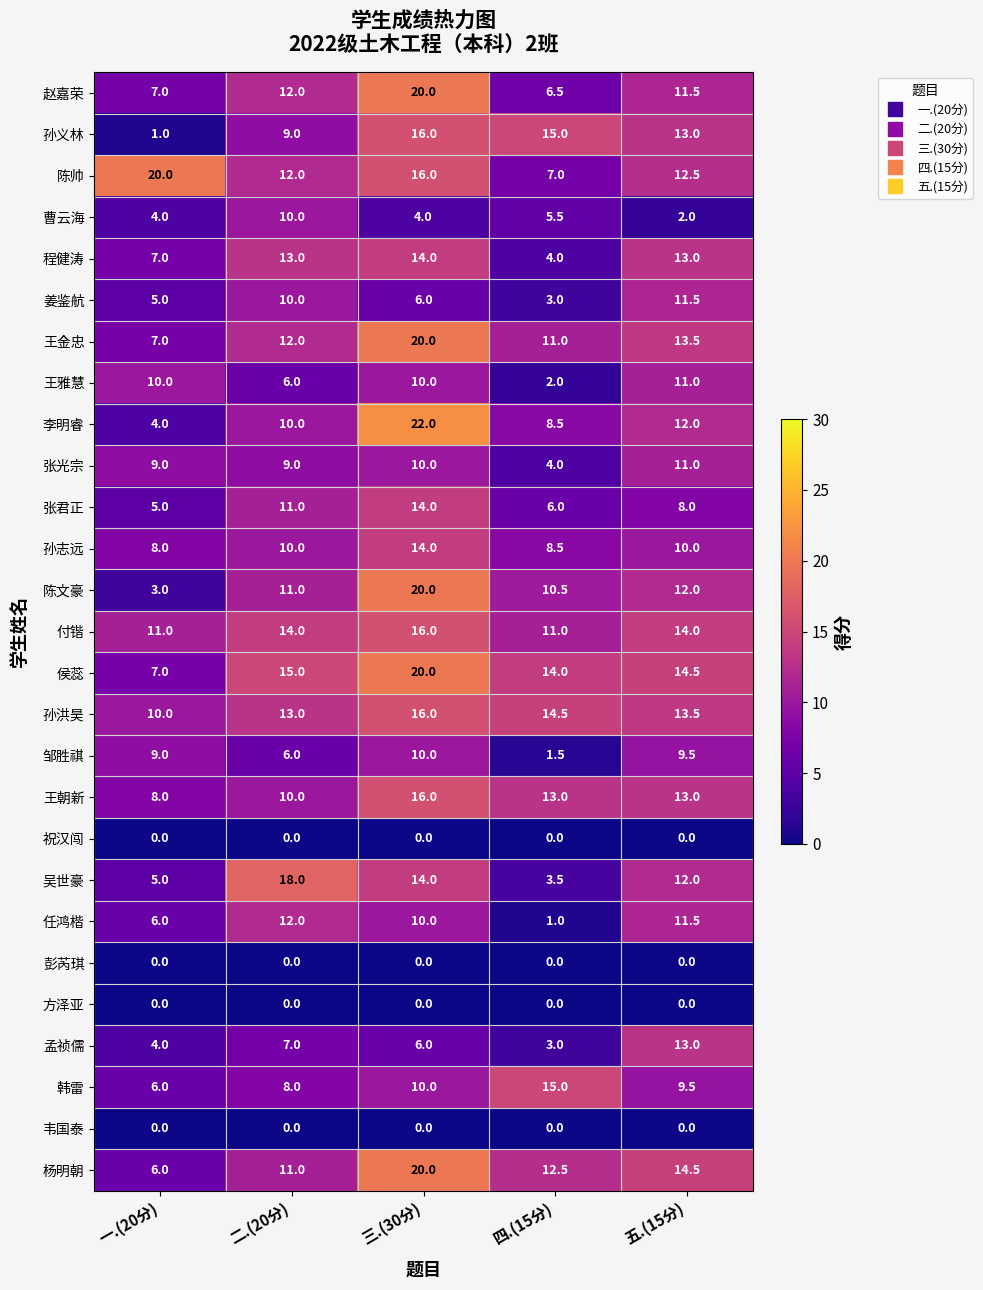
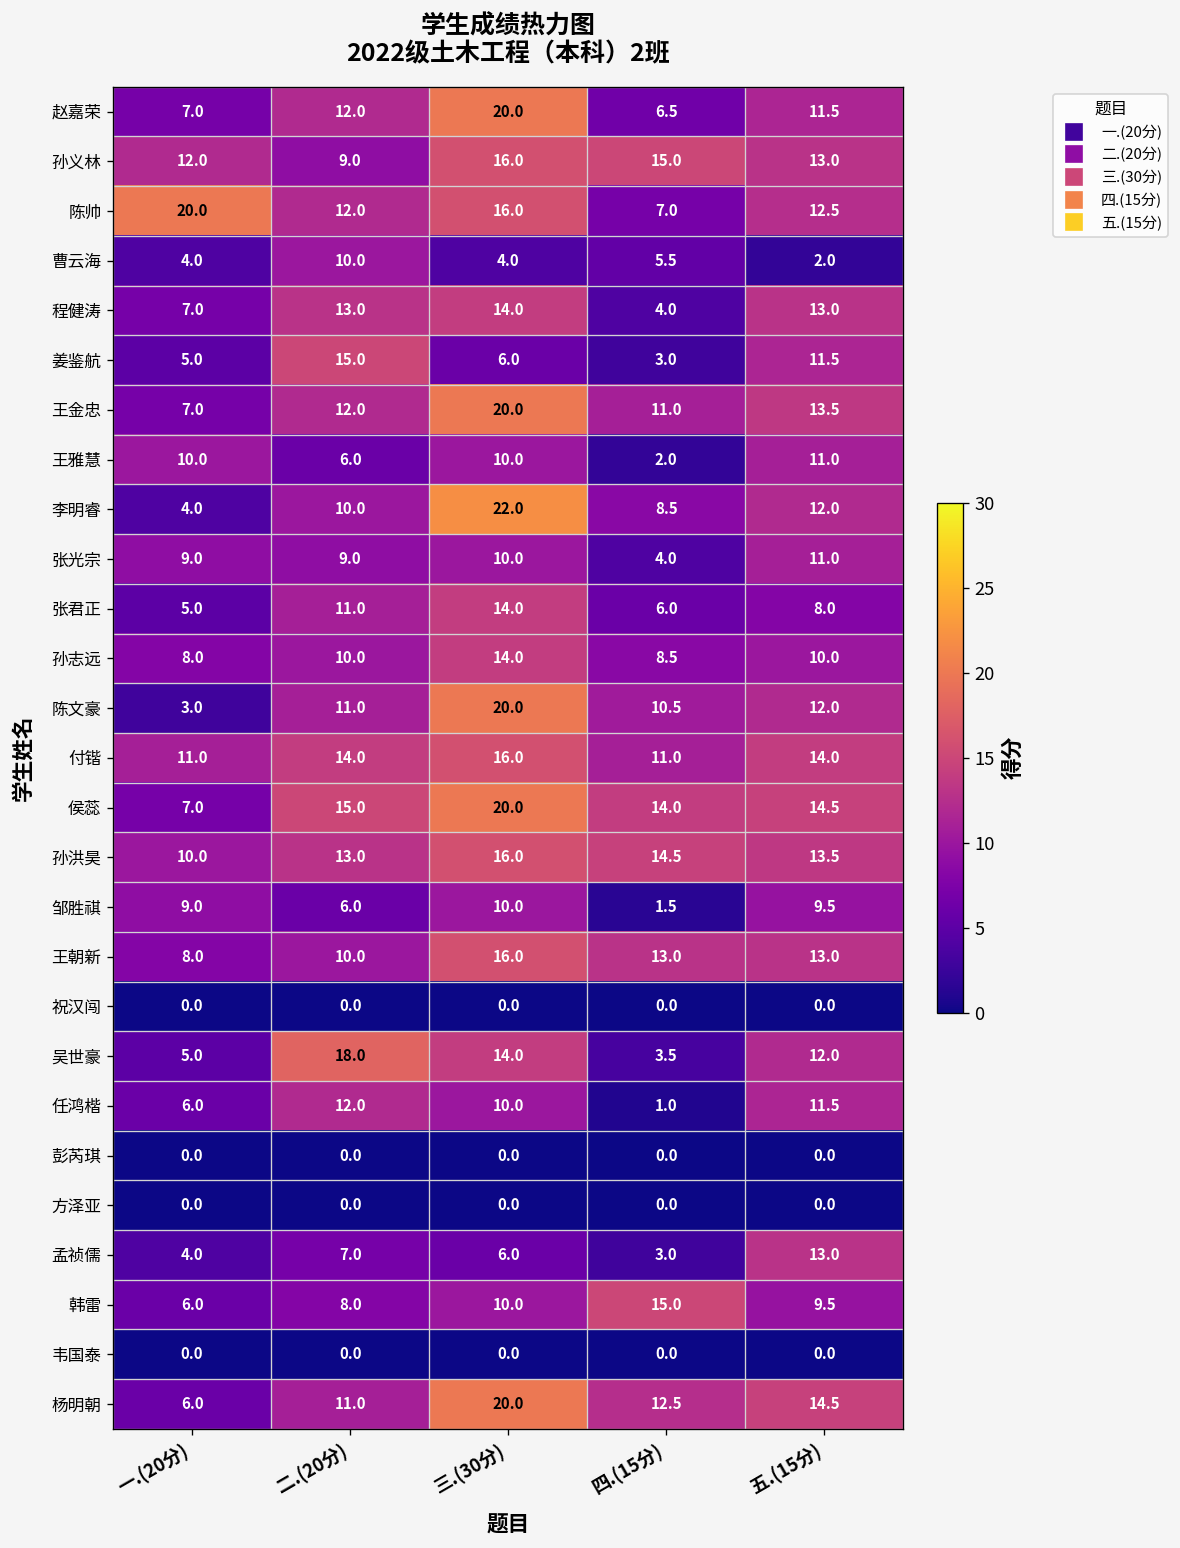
孙义林, 一.(20分): 1.0 -> 12.0
姜鉴航, 二.(20分): 10.0 -> 15.0
